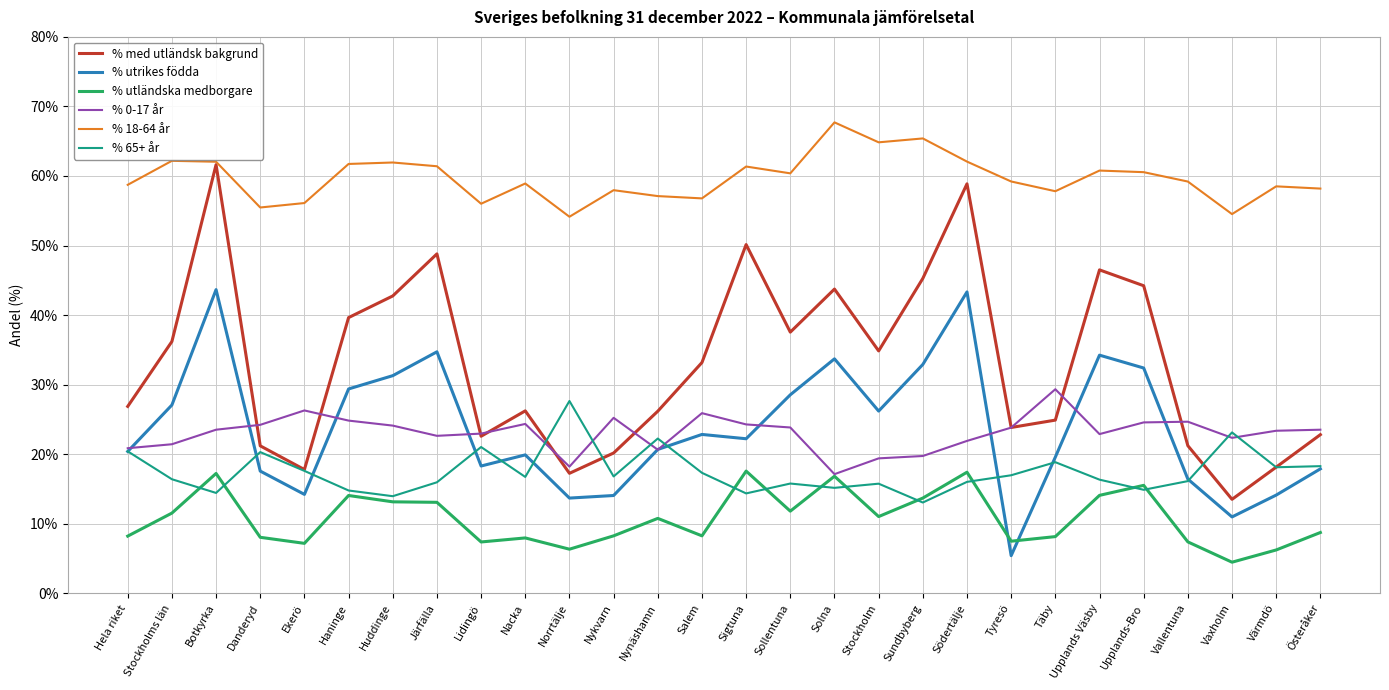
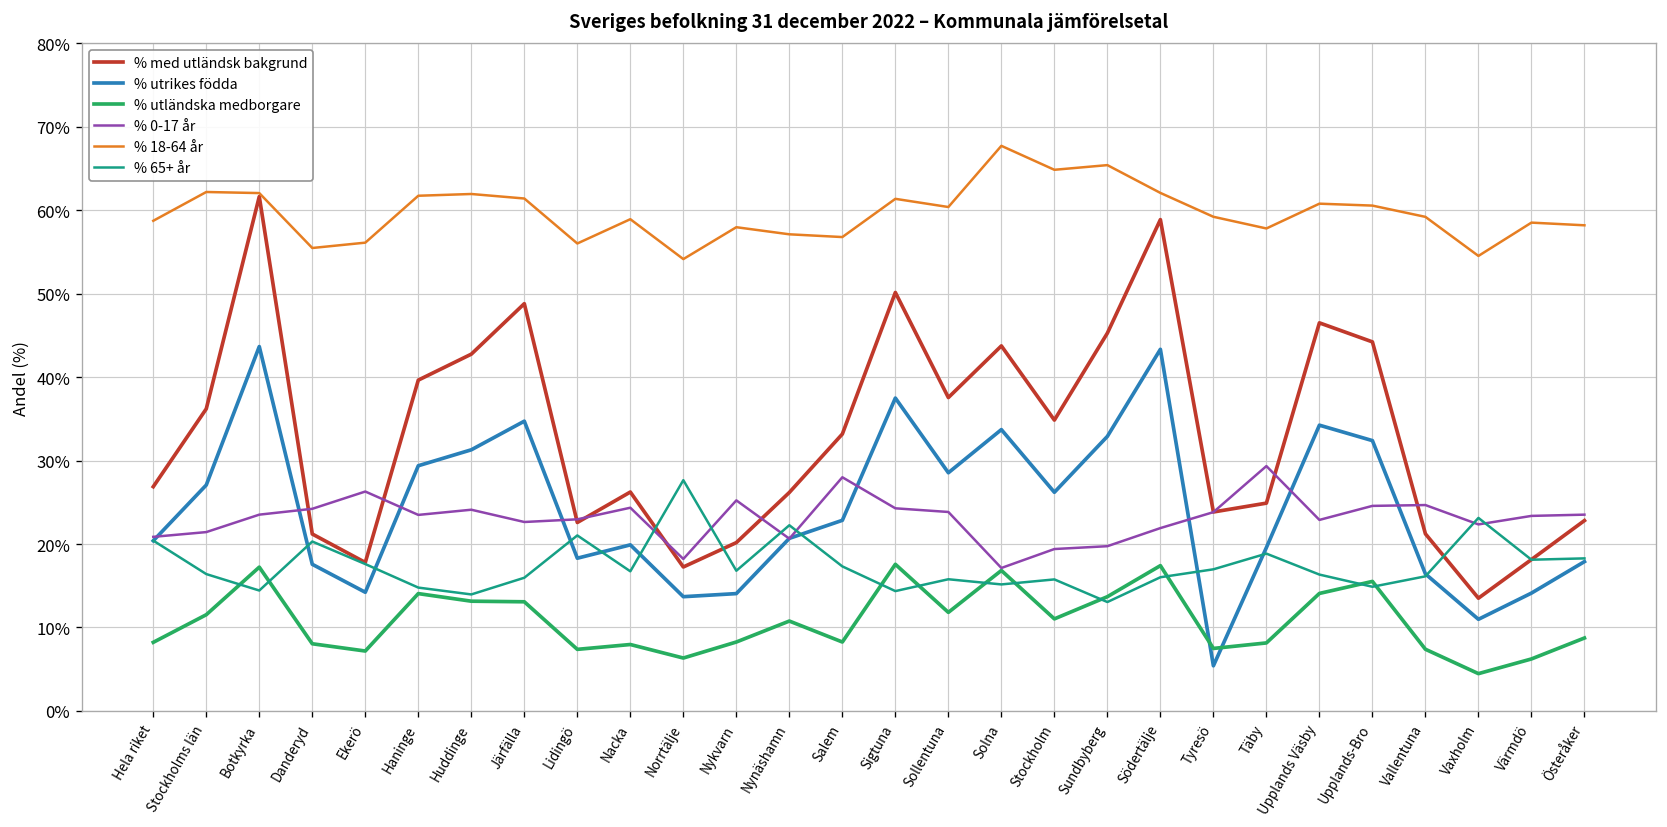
% 0-17 år, Haninge: 25% -> 23%
% 0-17 år, Salem: 26% -> 28%
% utrikes födda, Sigtuna: 22% -> 37%
